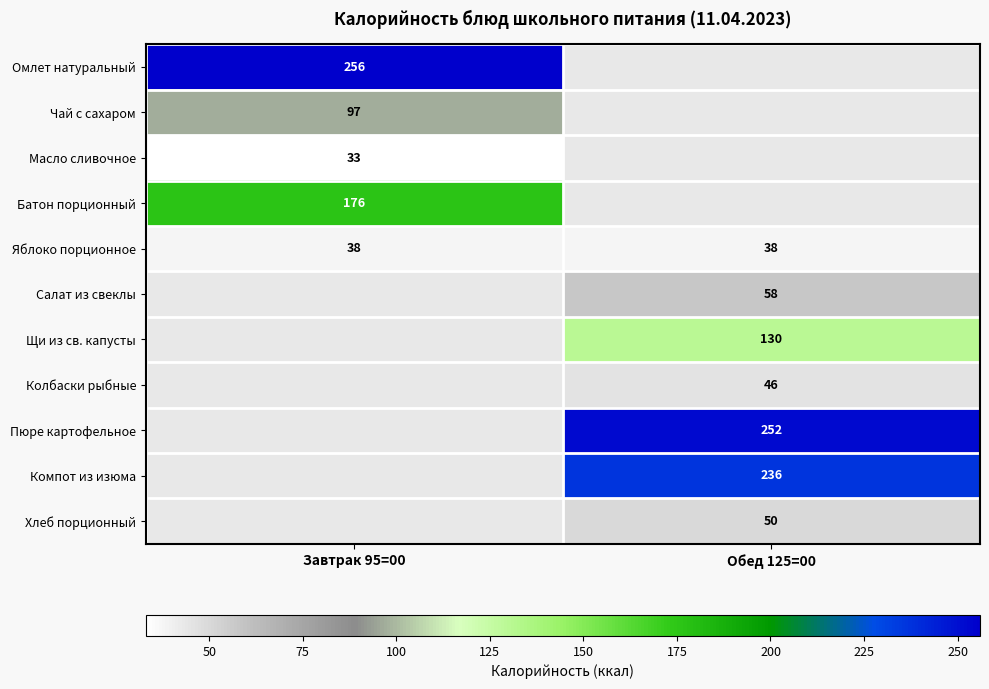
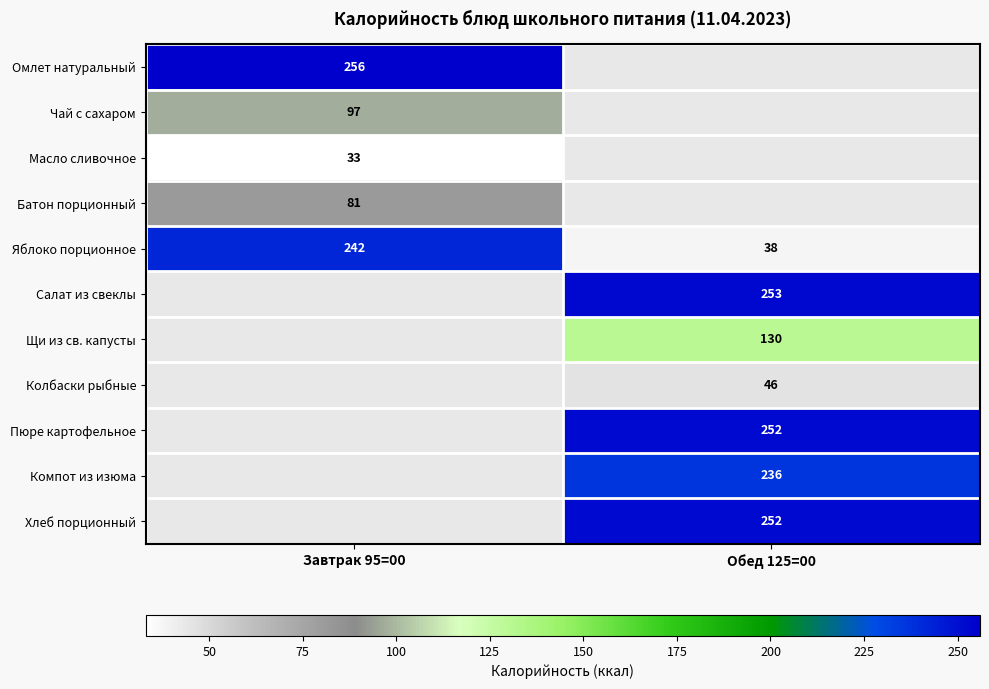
Батон порционный, Завтрак 95=00: 176 -> 81
Яблоко порционное, Завтрак 95=00: 38 -> 242
Салат из свеклы, Обед 125=00: 58 -> 253
Хлеб порционный, Обед 125=00: 50 -> 252
